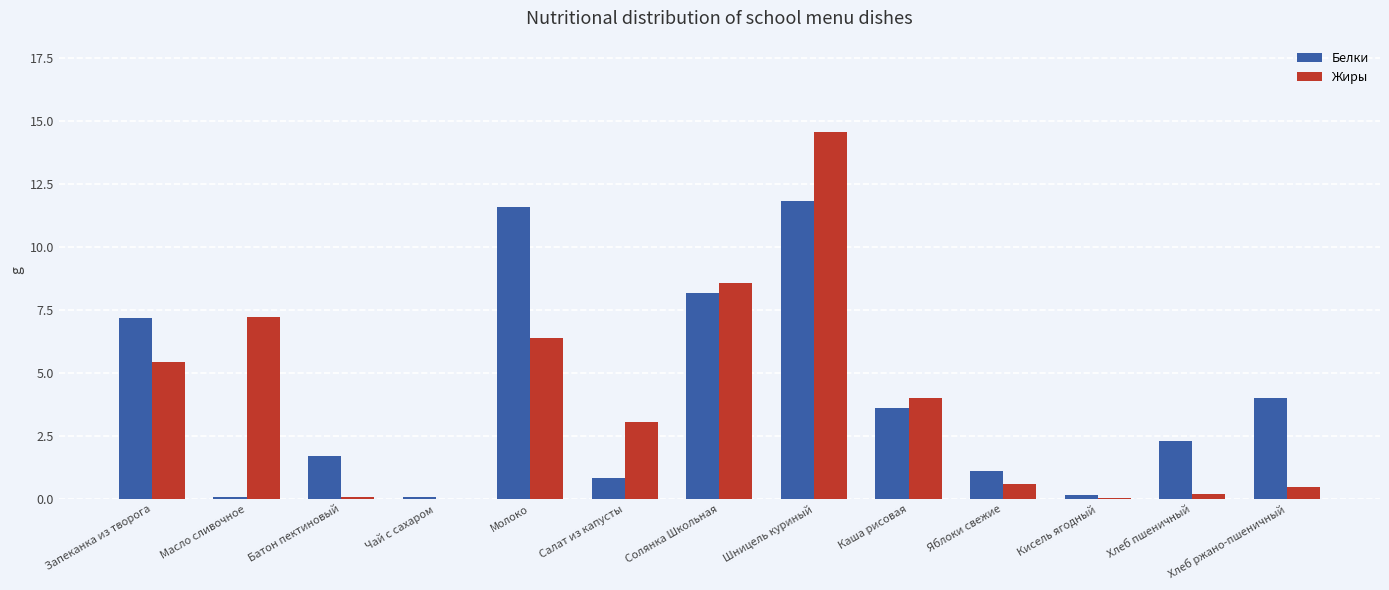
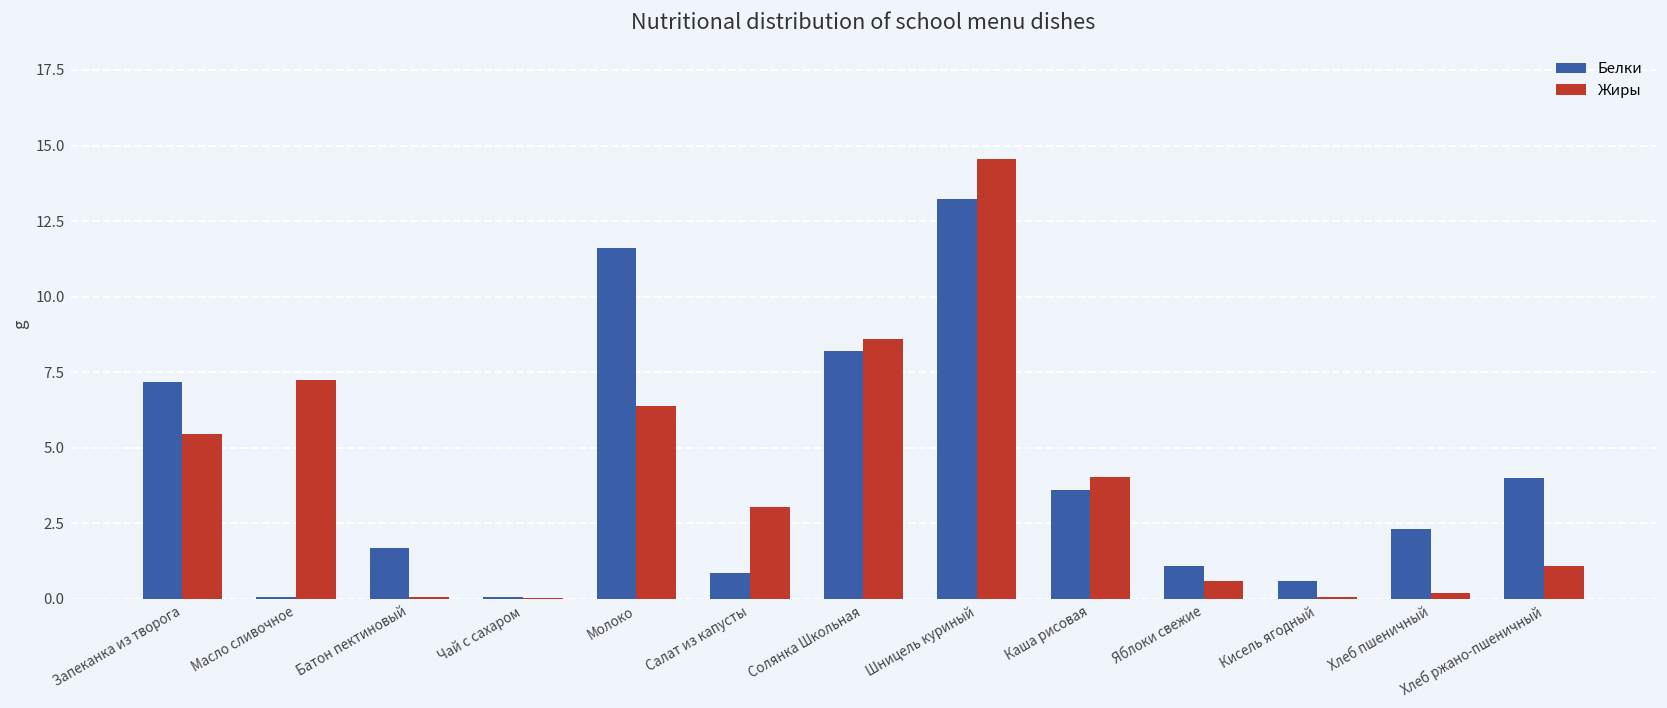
Белки, Шницель куриный: 11.8 -> 13.2
Белки, Кисель ягодный: 0.2 -> 0.6
Жиры, Хлеб ржано-пшеничный: 0.5 -> 1.1
